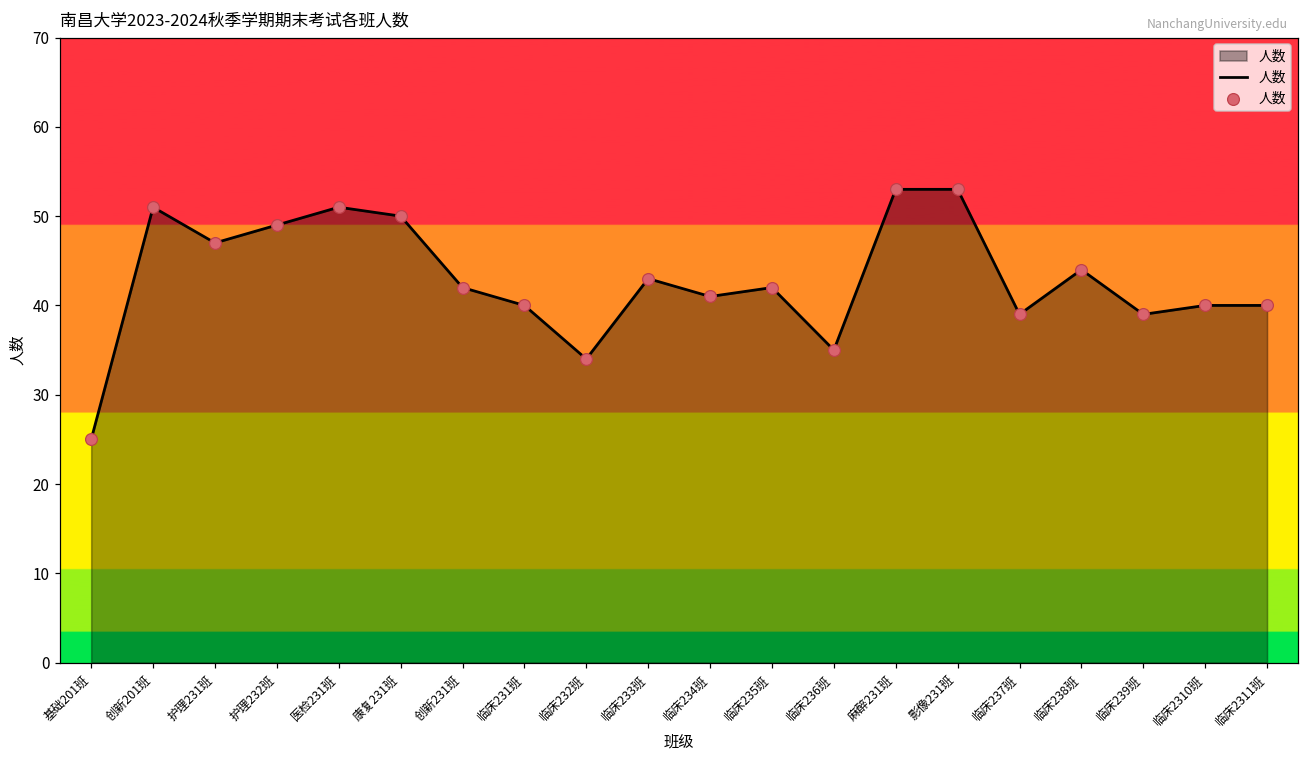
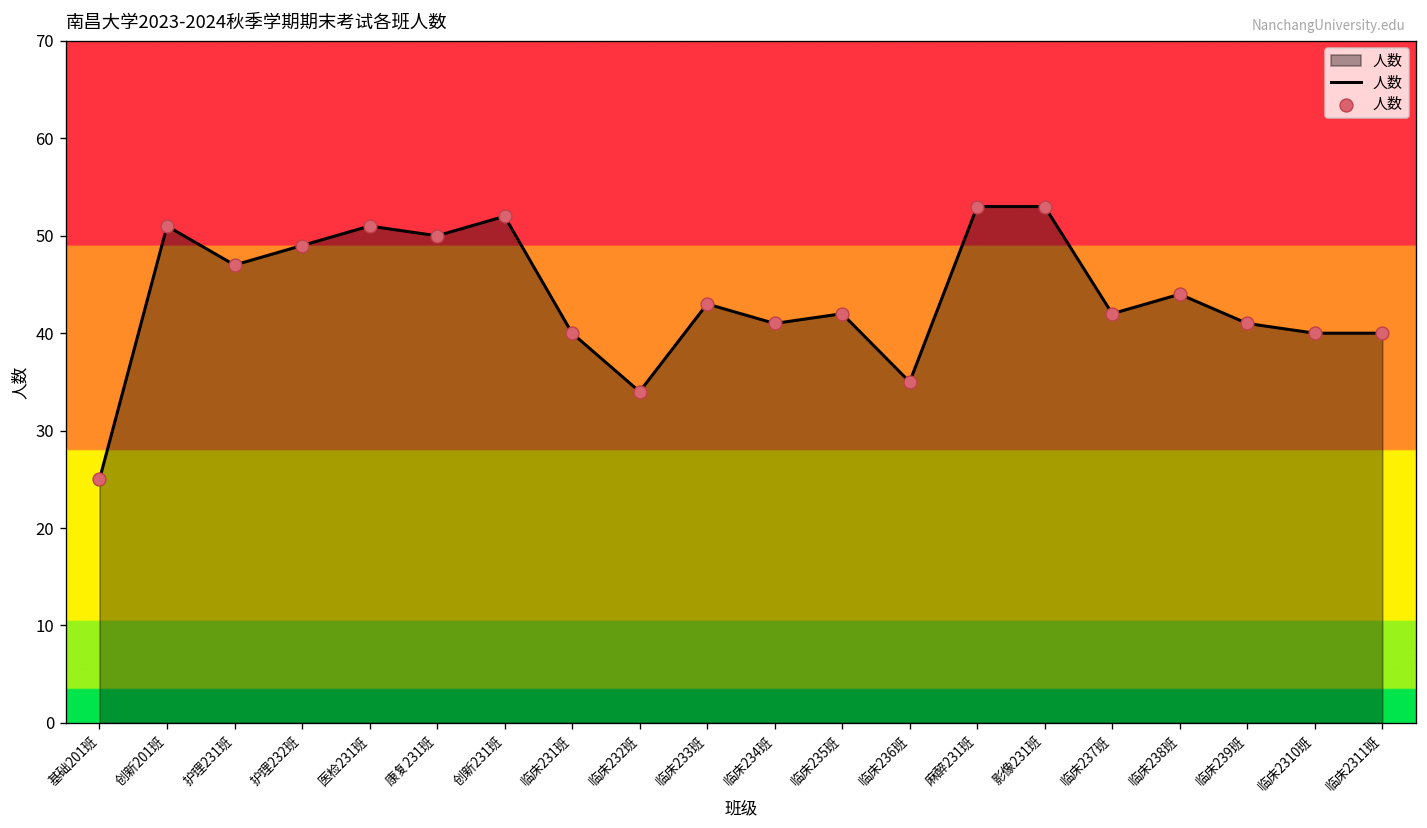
创新231班: 42 -> 52
临床237班: 39 -> 42
临床239班: 39 -> 41
